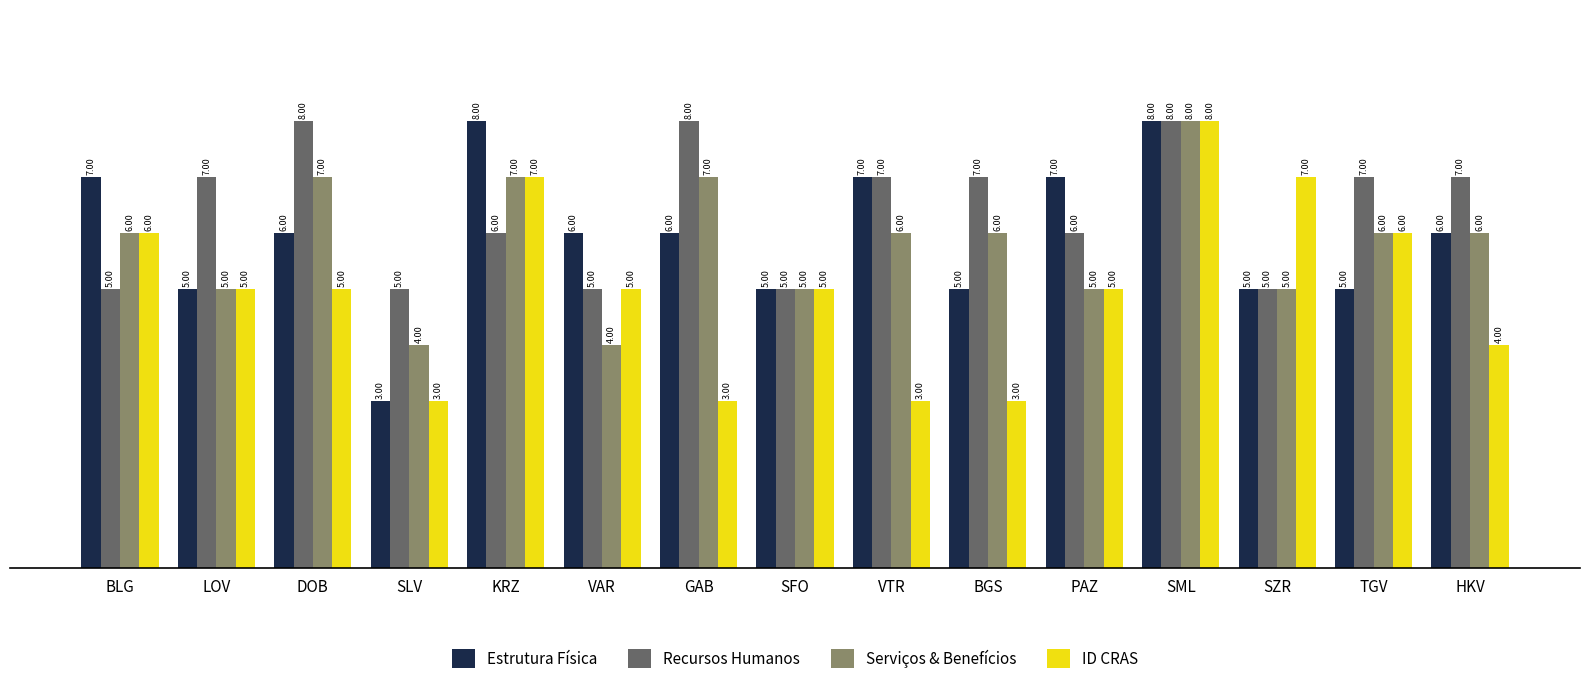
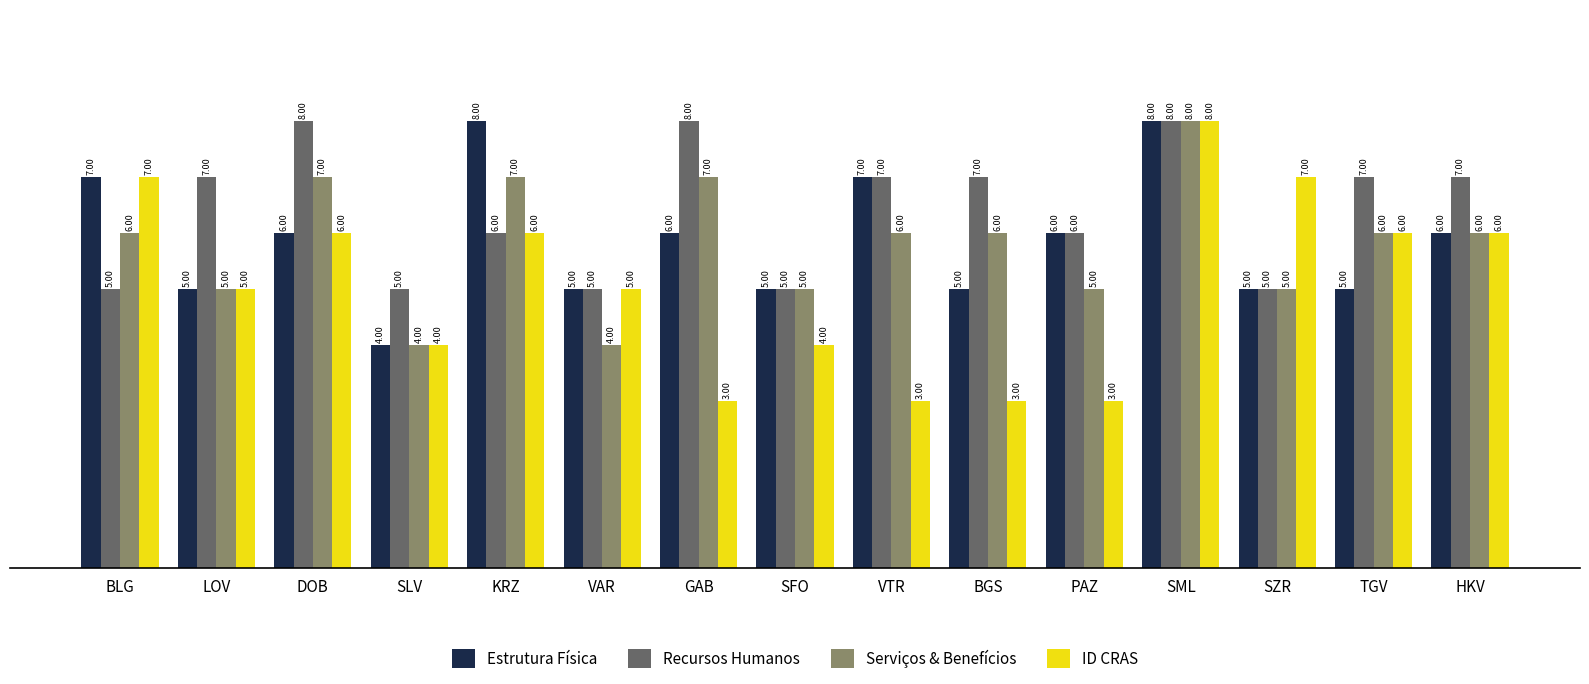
ID CRAS, BLG: 6.00 -> 7.00
ID CRAS, DOB: 5.00 -> 6.00
Estrutura Física, SLV: 3.00 -> 4.00
ID CRAS, SLV: 3.00 -> 4.00
ID CRAS, KRZ: 7.00 -> 6.00
Estrutura Física, VAR: 6.00 -> 5.00
ID CRAS, SFO: 5.00 -> 4.00
Estrutura Física, PAZ: 7.00 -> 6.00
ID CRAS, PAZ: 5.00 -> 3.00
ID CRAS, HKV: 4.00 -> 6.00
